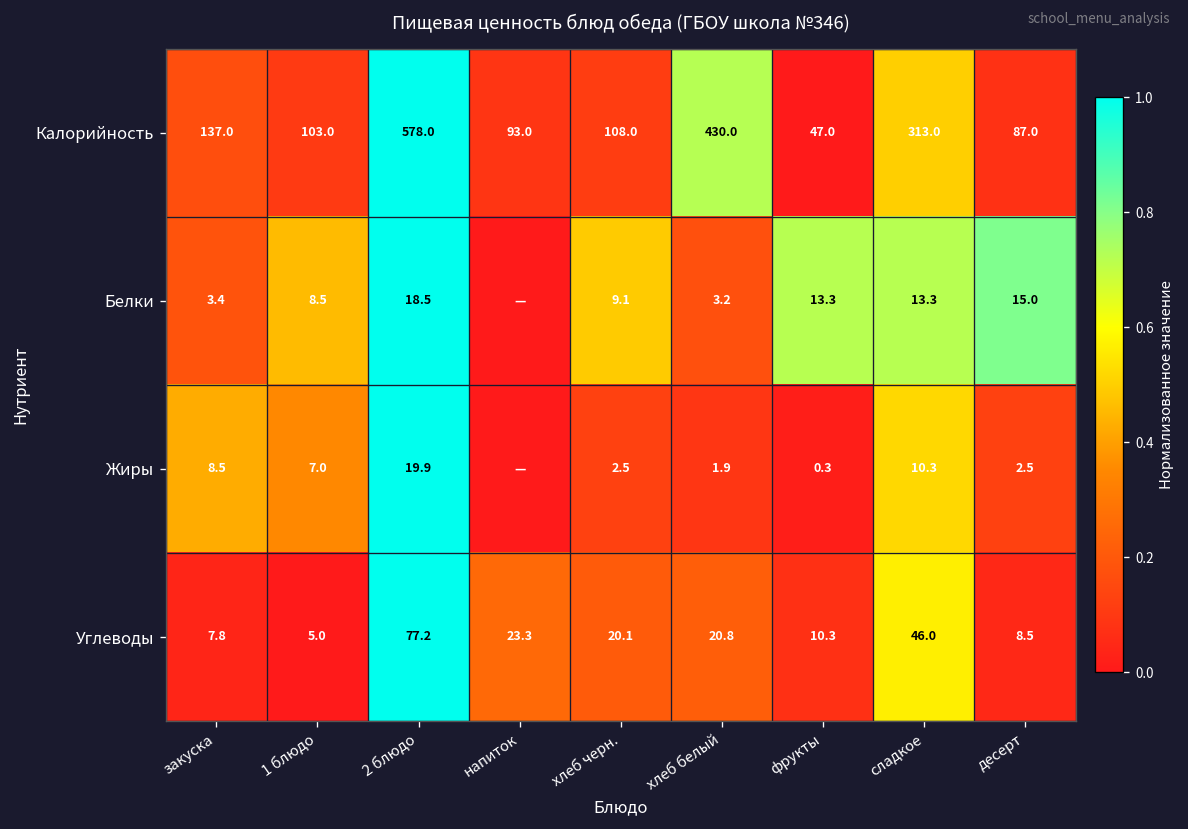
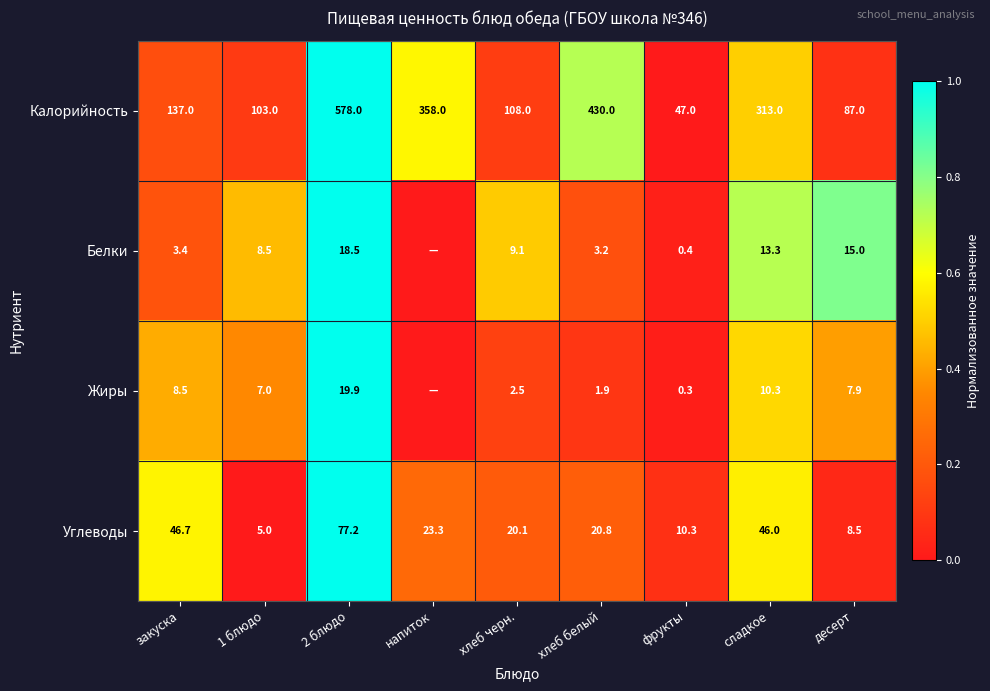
Калорийность, напиток: 93.0 -> 358.0
Белки, фрукты: 13.3 -> 0.4
Жиры, десерт: 2.5 -> 7.9
Углеводы, закуска: 7.8 -> 46.7
